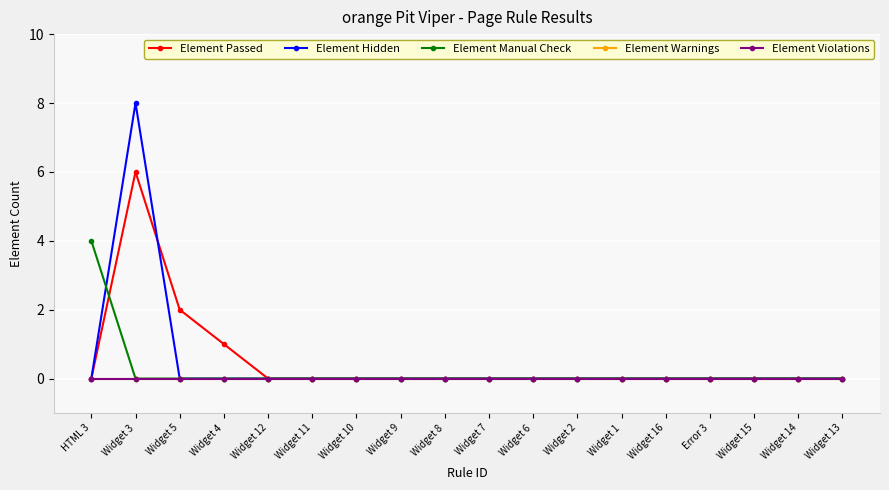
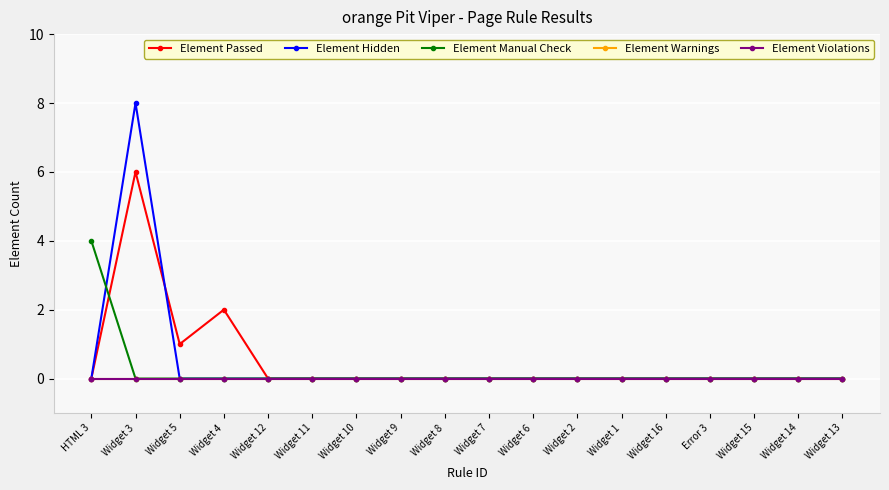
Element Passed, Widget 5: 2 -> 1
Element Passed, Widget 4: 1 -> 2
